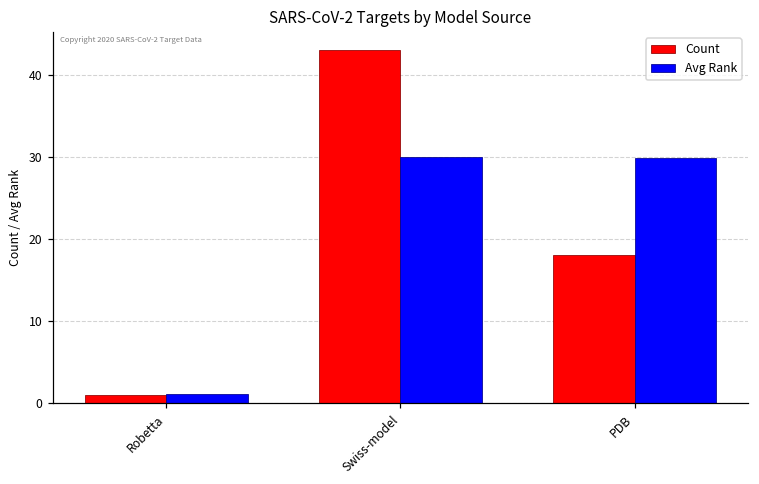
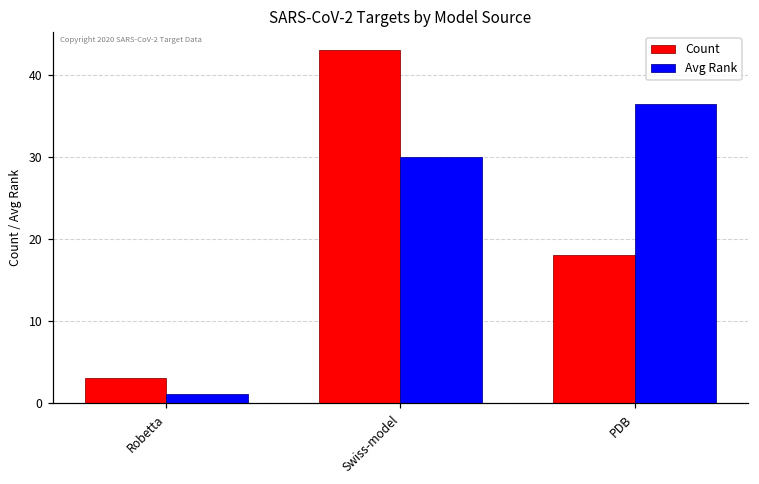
Count, Robetta: 1 -> 3
Avg Rank, PDB: 30 -> 36
